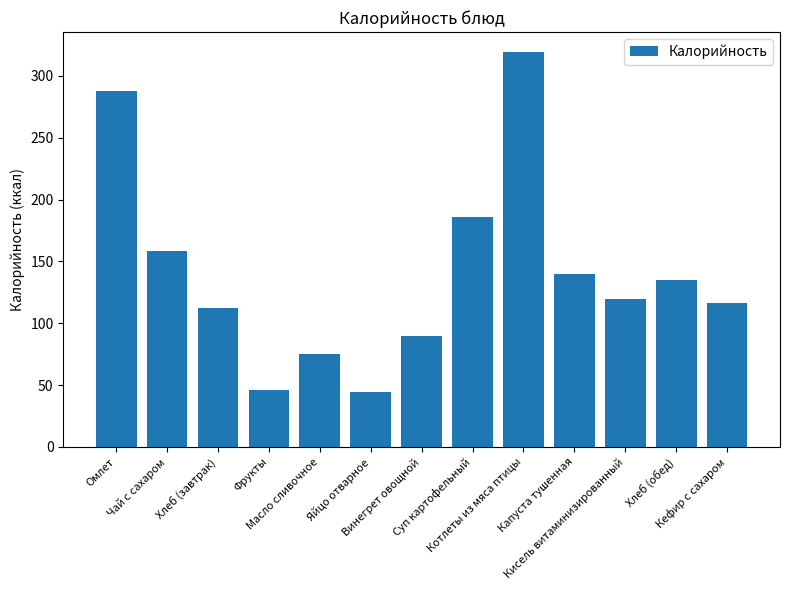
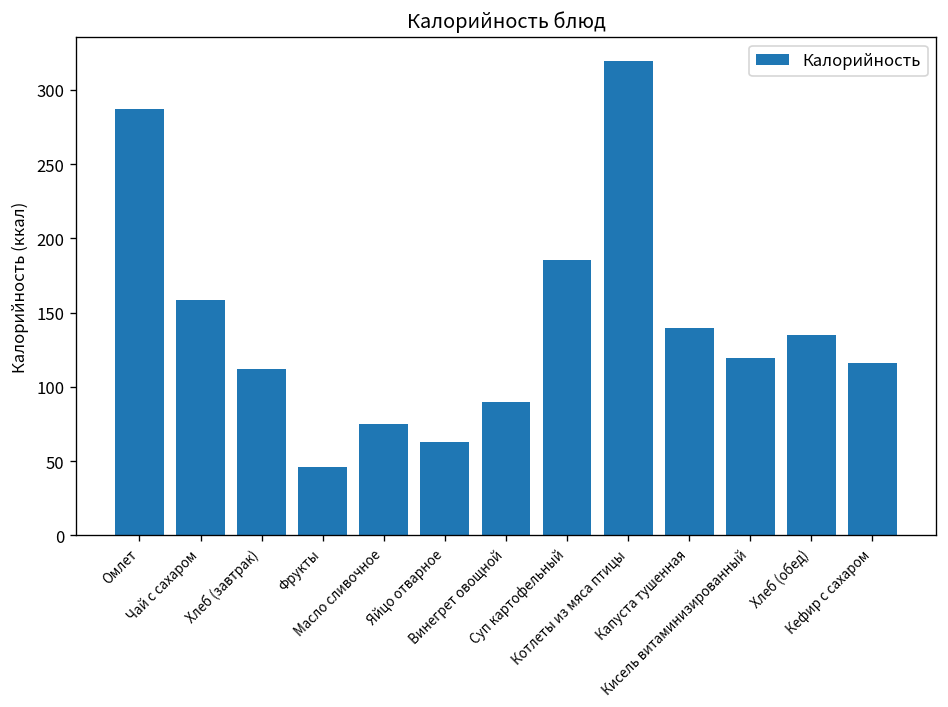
Яйцо отварное: 45 -> 63
